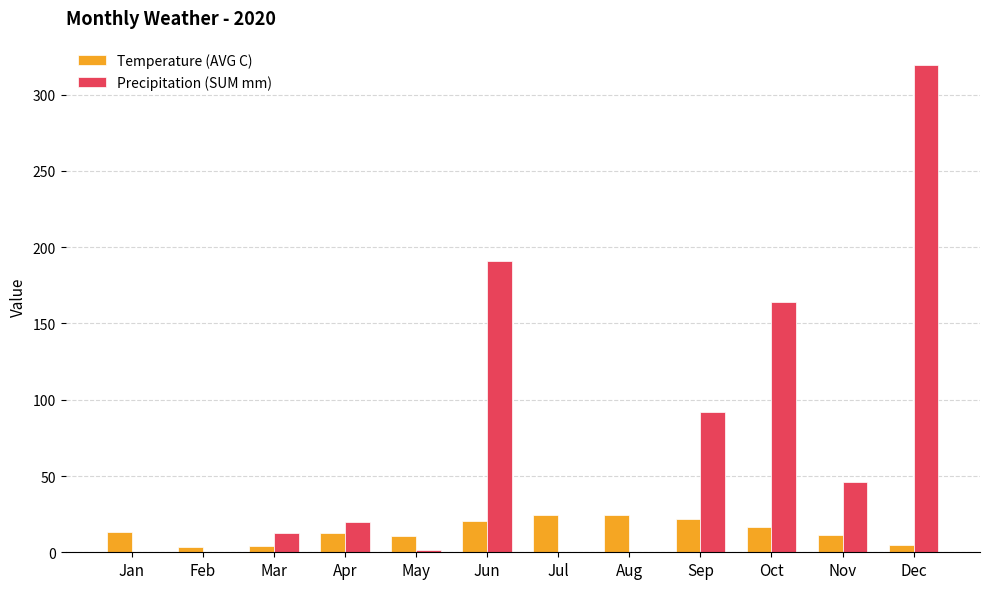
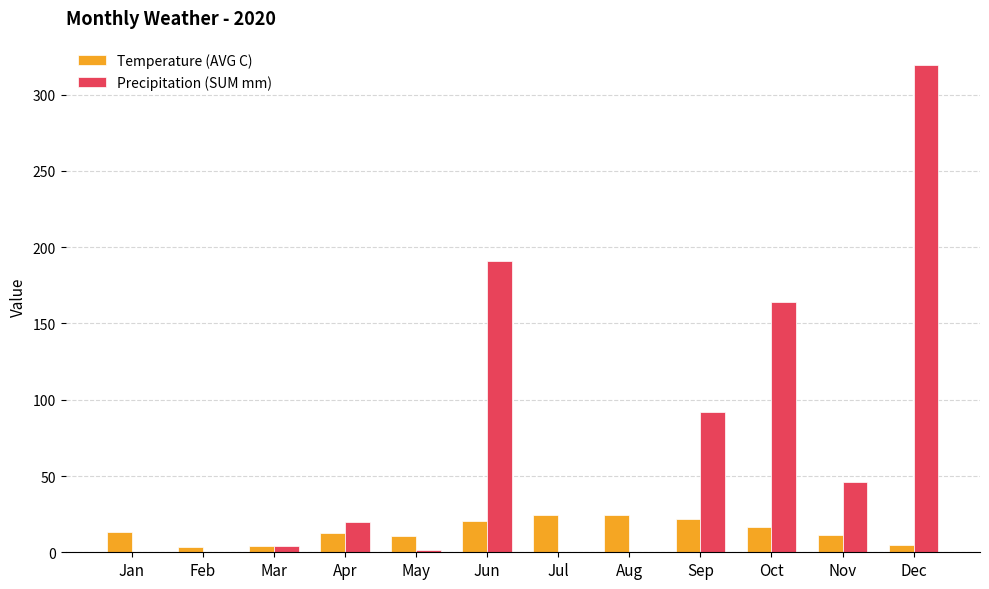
Precipitation (SUM mm), Mar: 13 -> 4
